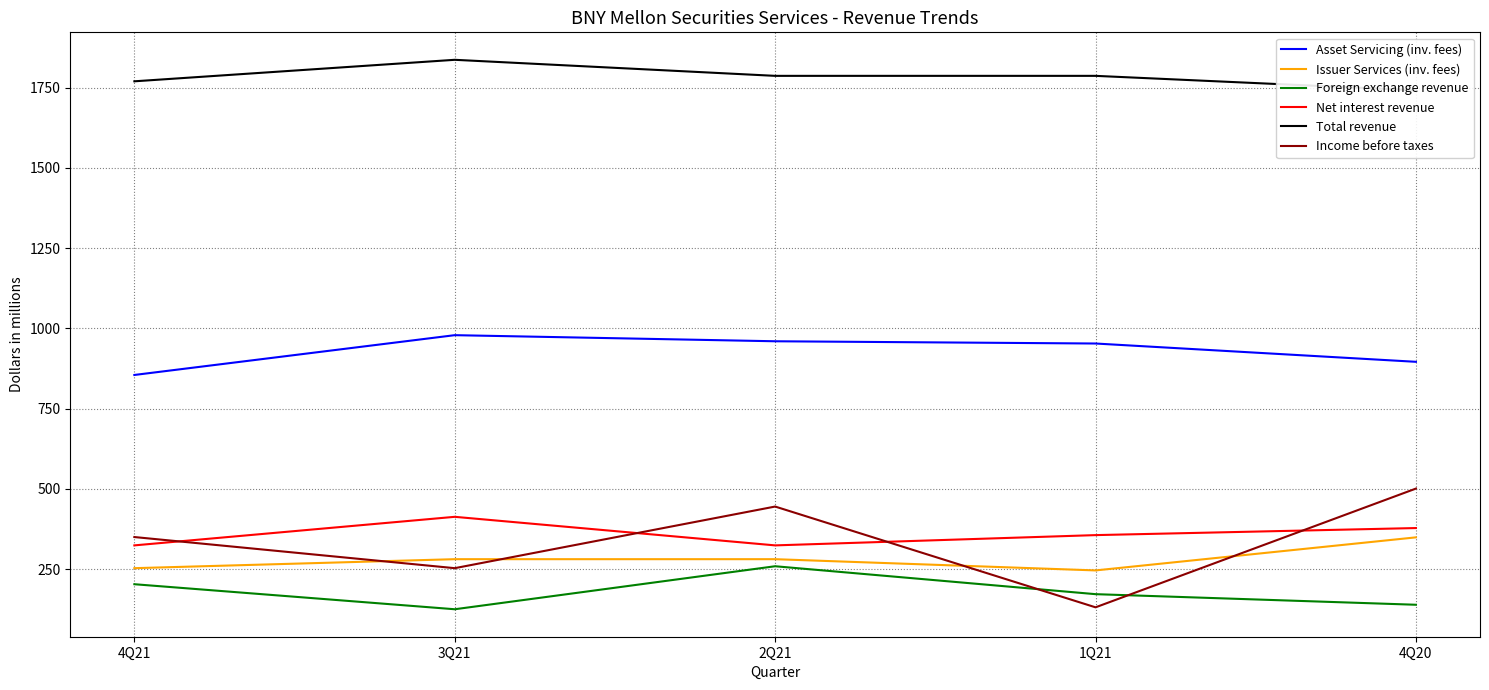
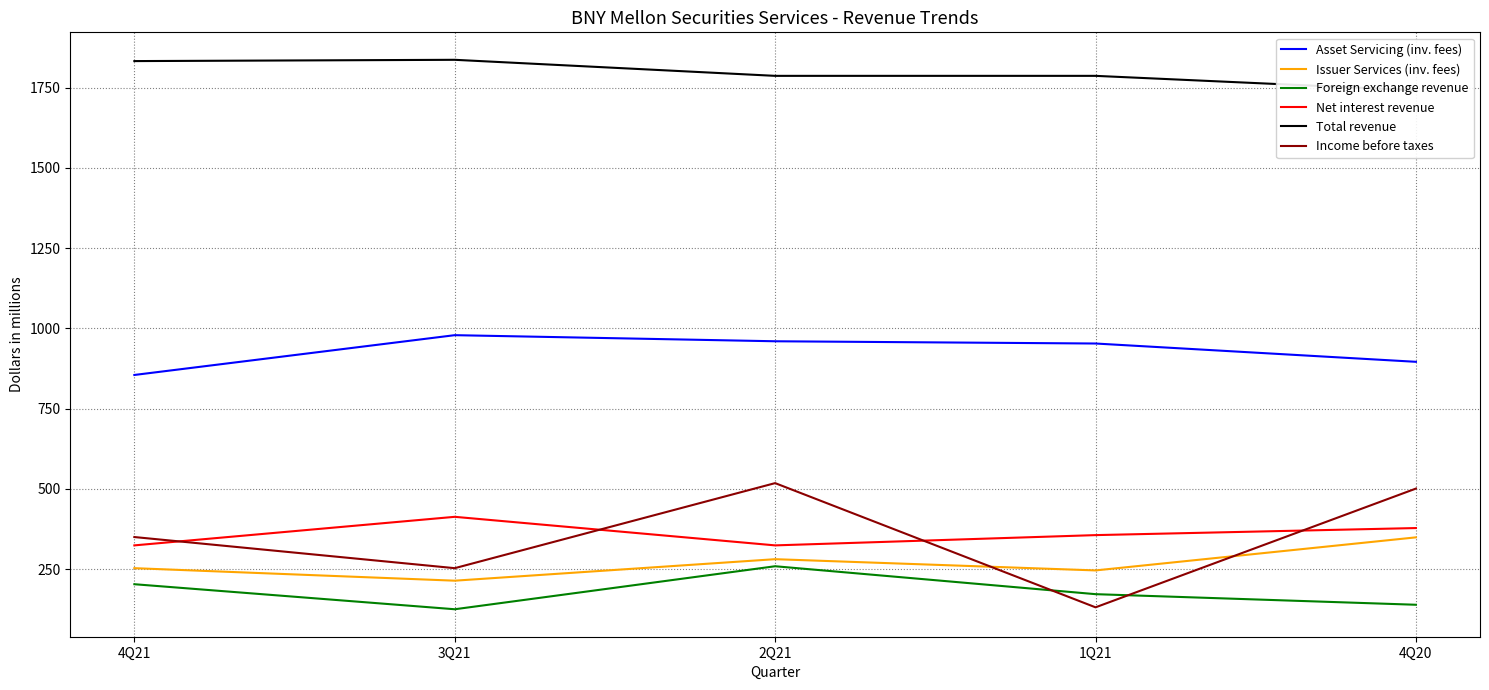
Total revenue, 4Q21: 1770 -> 1830
Issuer Services (inv. fees), 3Q21: 280 -> 210
Income before taxes, 2Q21: 450 -> 520
